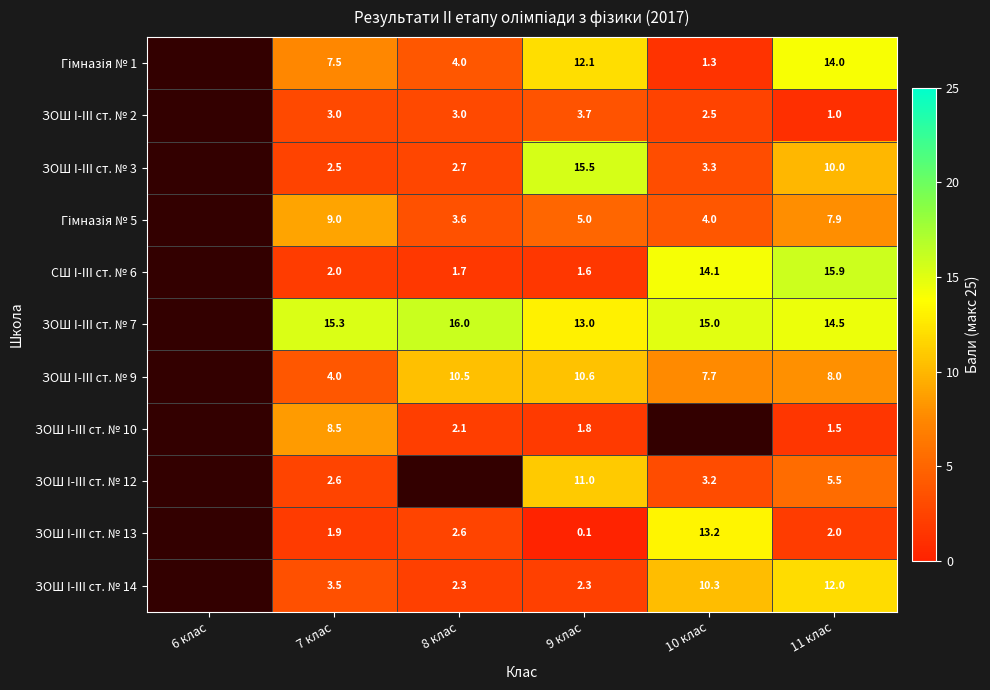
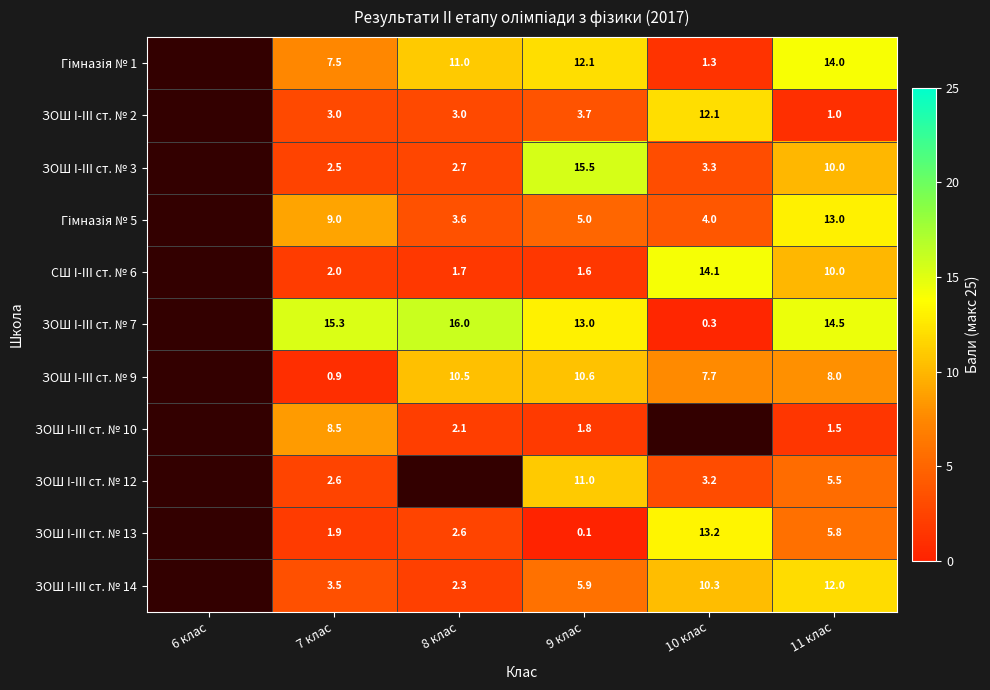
Гімназія № 1, 8 клас: 4.0 -> 11.0
ЗОШ І-ІІІ ст. № 2, 10 клас: 2.5 -> 12.1
Гімназія № 5, 11 клас: 7.9 -> 13.0
СШ І-ІІІ ст. № 6, 11 клас: 15.9 -> 10.0
ЗОШ І-ІІІ ст. № 7, 10 клас: 15.0 -> 0.3
ЗОШ І-ІІІ ст. № 9, 7 клас: 4.0 -> 0.9
ЗОШ І-ІІІ ст. № 13, 11 клас: 2.0 -> 5.8
ЗОШ І-ІІІ ст. № 14, 9 клас: 2.3 -> 5.9
